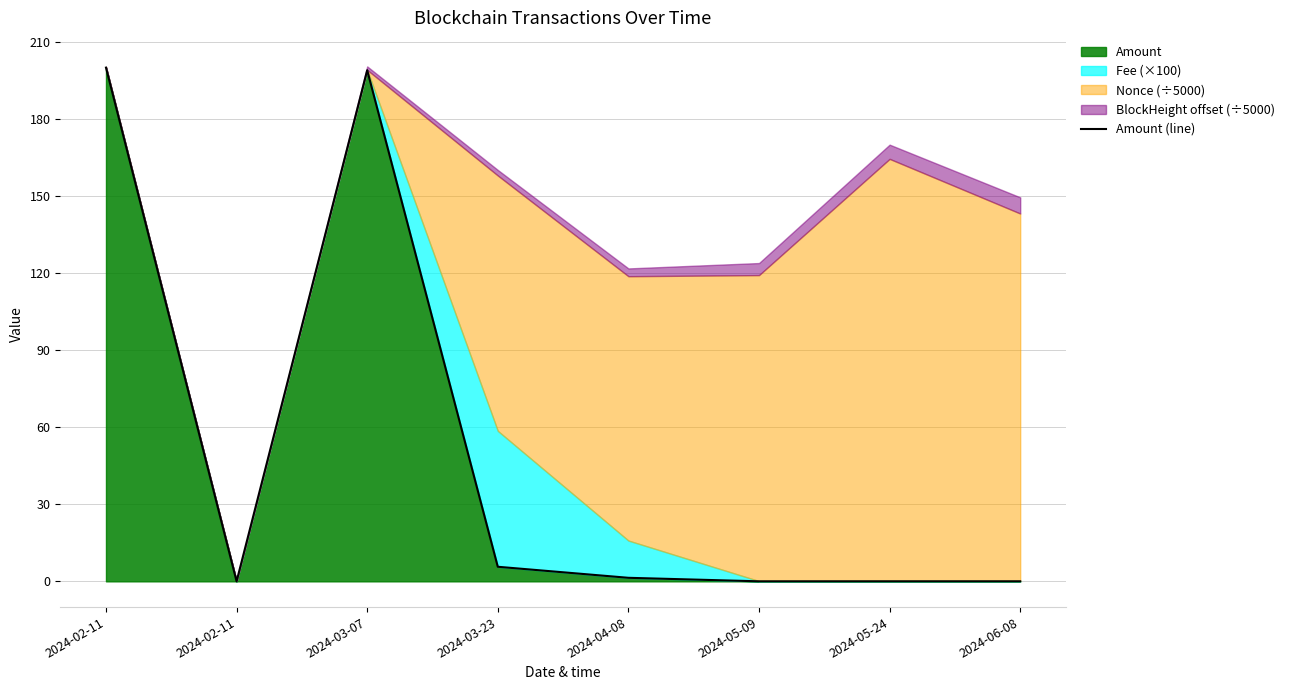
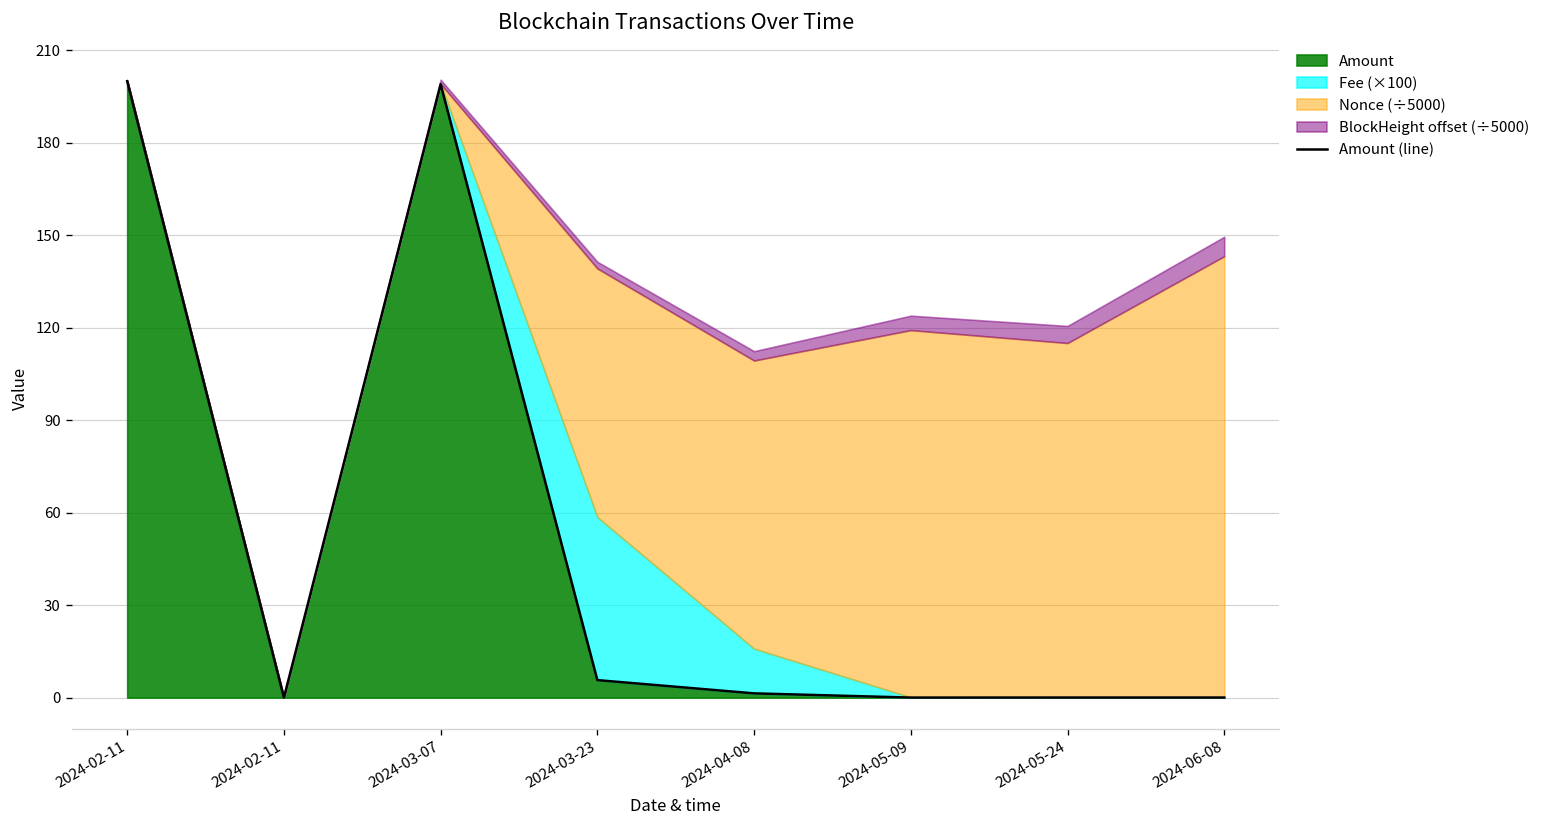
Nonce (÷5000), 2024-03-23: 99 -> 81
Nonce (÷5000), 2024-04-08: 103 -> 93
Nonce (÷5000), 2024-05-24: 164 -> 115
